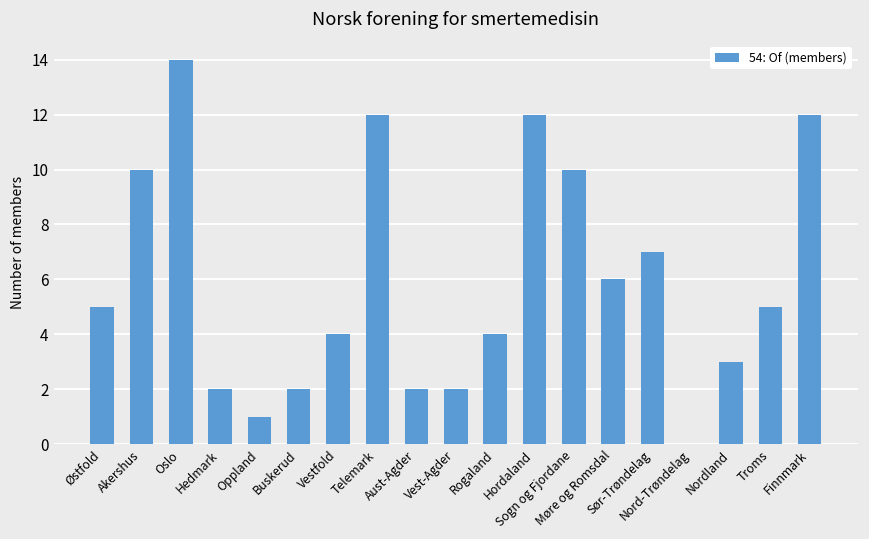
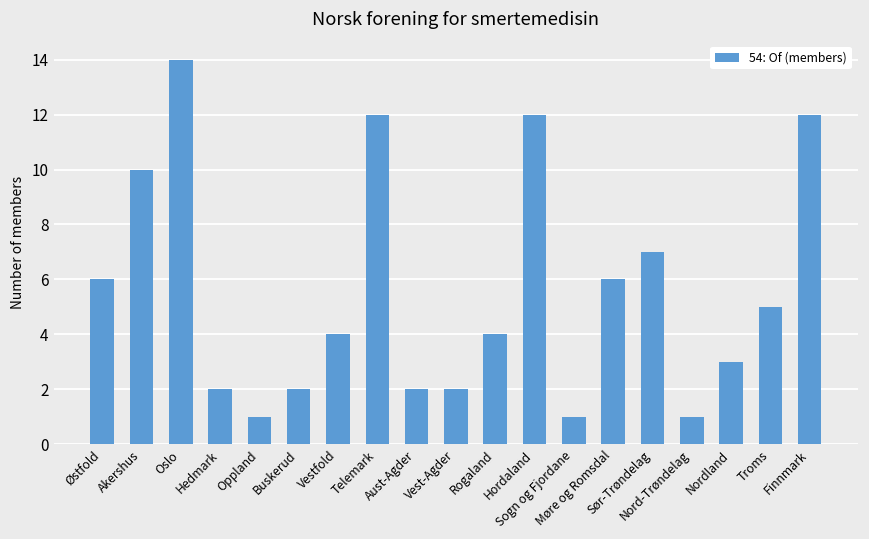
Østfold: 5 -> 6
Sogn og Fjordane: 10 -> 1
Nord-Trøndelag: 0 -> 1
